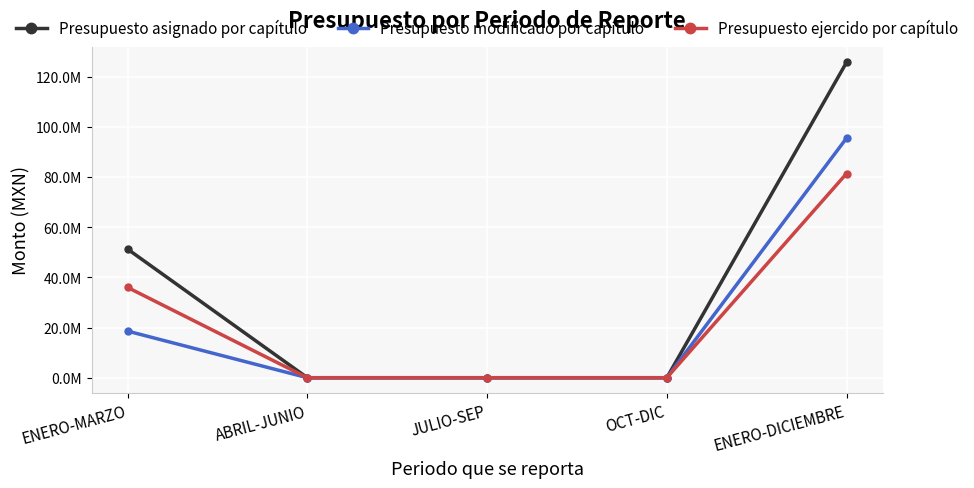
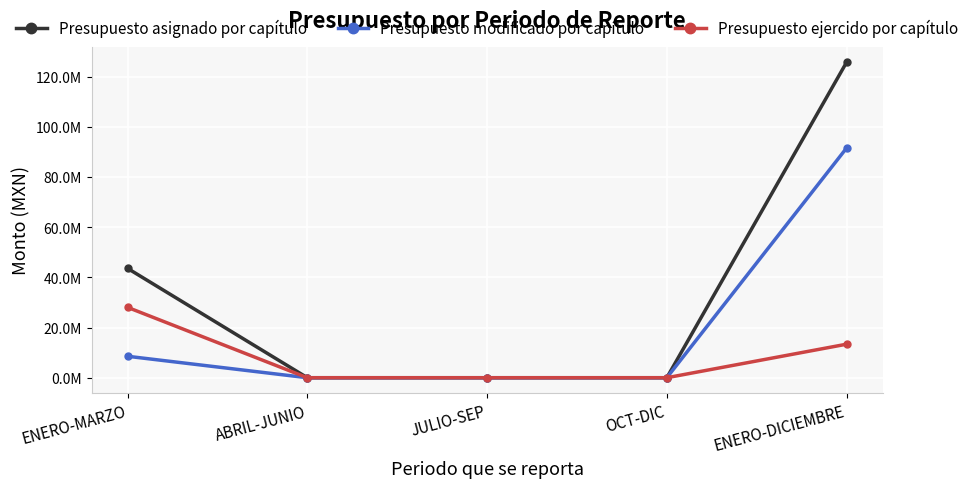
Presupuesto asignado por capítulo, ENERO-MARZO: 51000000 -> 44000000
Presupuesto modificado por capítulo, ENERO-MARZO: 19000000 -> 9000000
Presupuesto ejercido por capítulo, ENERO-MARZO: 36000000 -> 28000000
Presupuesto modificado por capítulo, ENERO-DICIEMBRE: 95000000 -> 91000000
Presupuesto ejercido por capítulo, ENERO-DICIEMBRE: 81000000 -> 13000000
